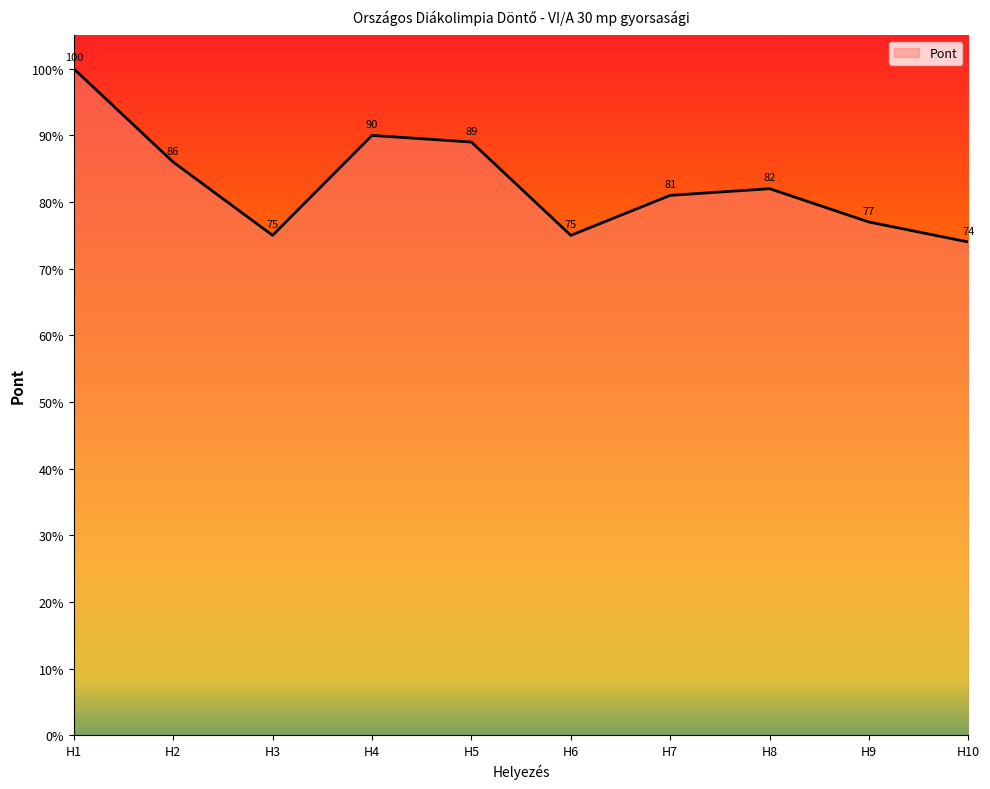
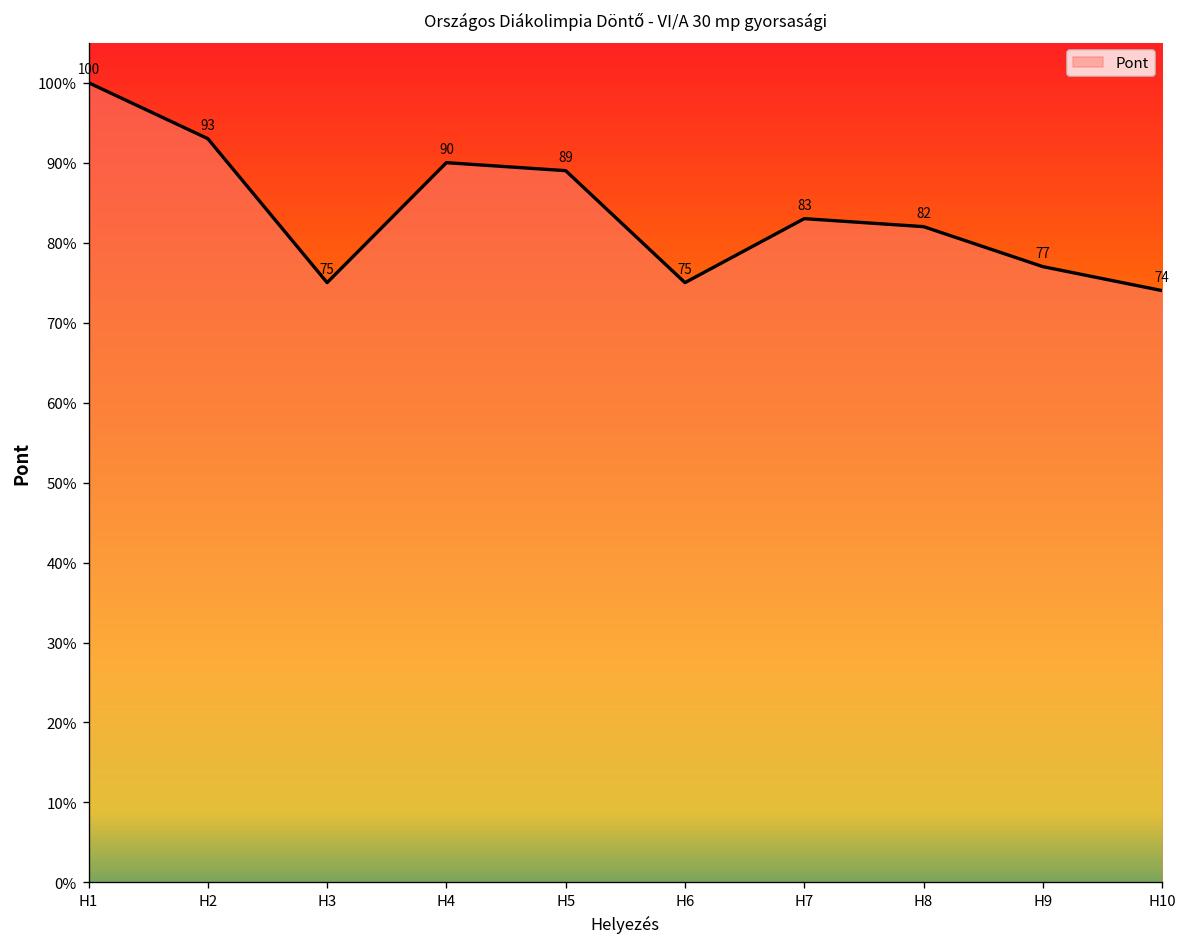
H2: 86 -> 93
H7: 81 -> 83
